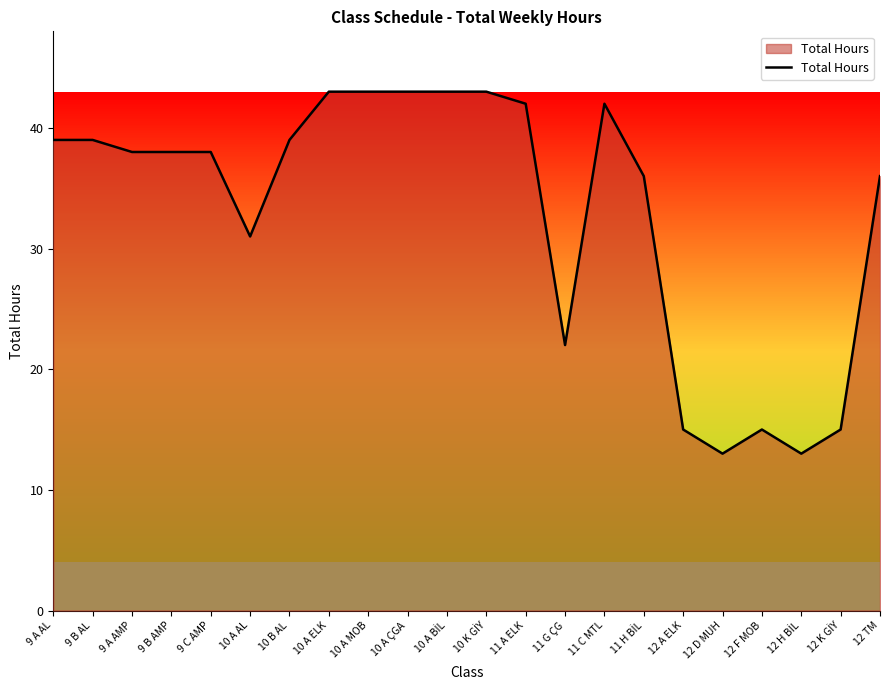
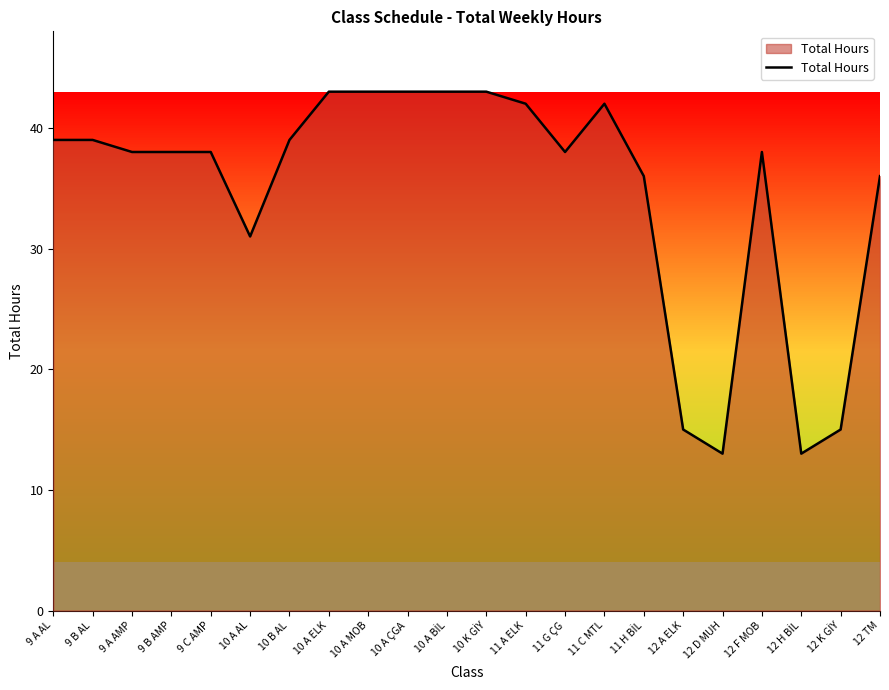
11 G ÇG: 22 -> 38
12 F MOB: 15 -> 38
